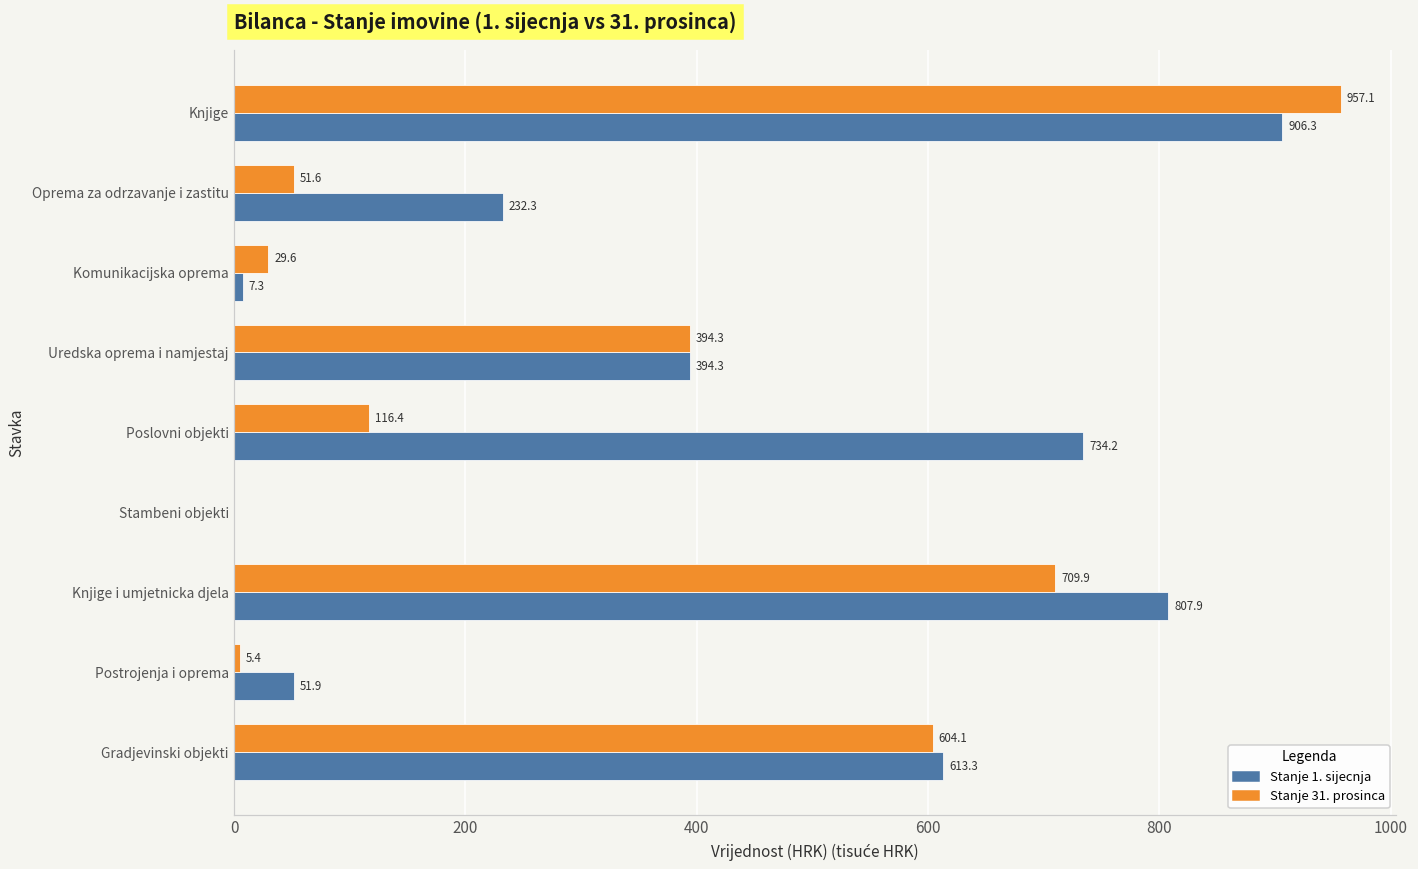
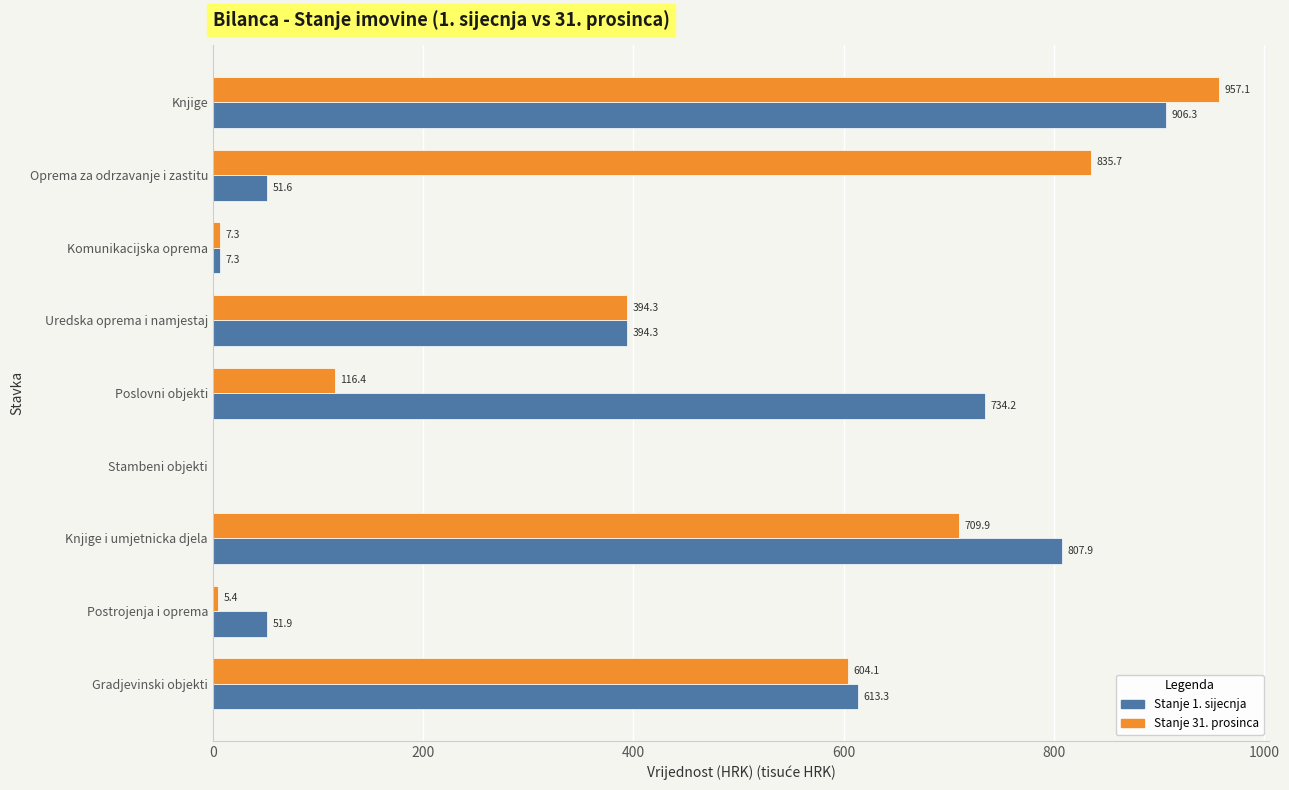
Stanje 31. prosinca, Oprema za odrzavanje i zastitu: 51.6 -> 835.7
Stanje 1. sijecnja, Oprema za odrzavanje i zastitu: 232.3 -> 51.6
Stanje 31. prosinca, Komunikacijska oprema: 29.6 -> 7.3
